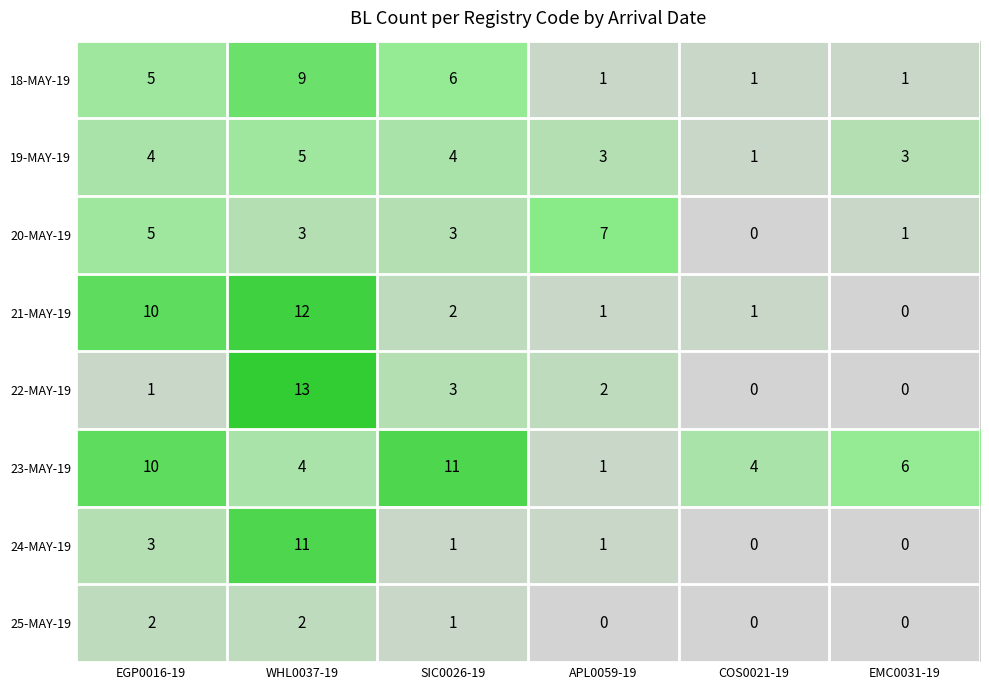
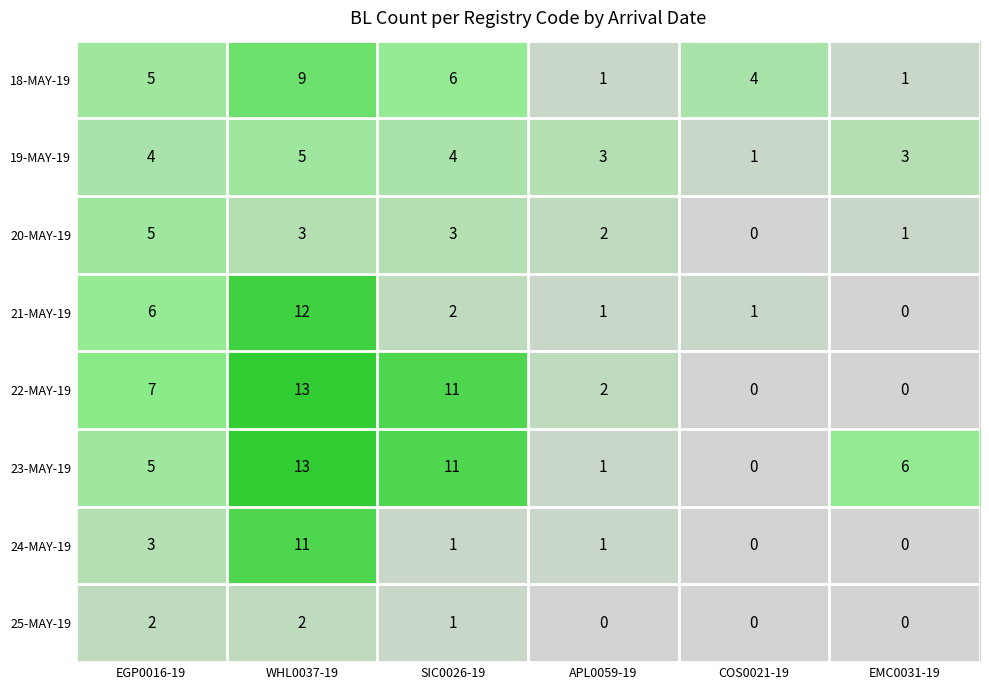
18-MAY-19, COS0021-19: 1 -> 4
20-MAY-19, APL0059-19: 7 -> 2
21-MAY-19, EGP0016-19: 10 -> 6
22-MAY-19, EGP0016-19: 1 -> 7
22-MAY-19, SIC0026-19: 3 -> 11
23-MAY-19, EGP0016-19: 10 -> 5
23-MAY-19, WHL0037-19: 4 -> 13
23-MAY-19, COS0021-19: 4 -> 0
